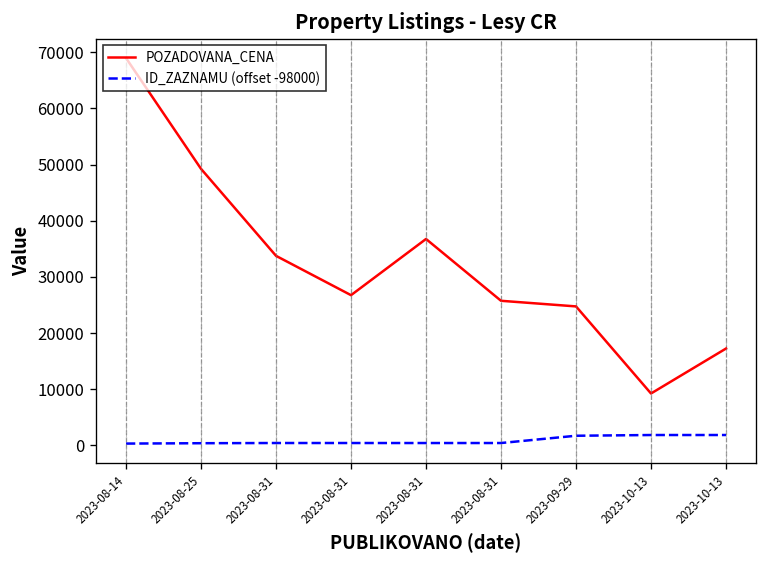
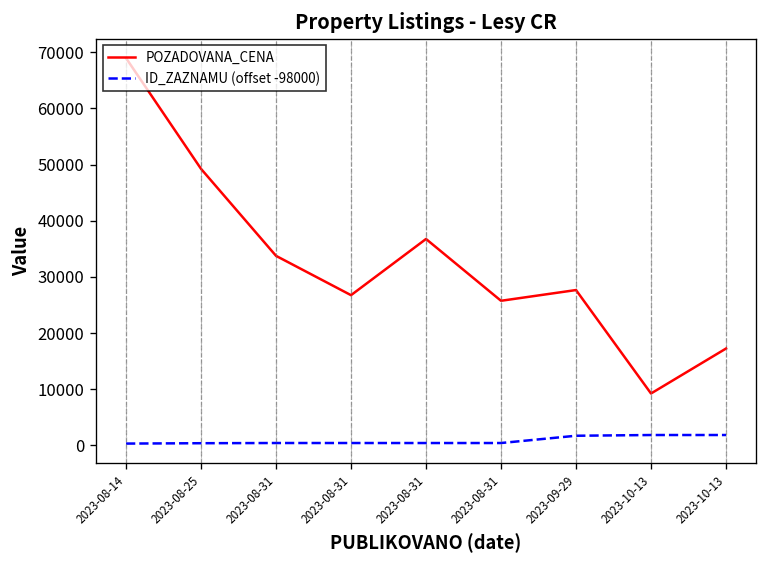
POZADOVANA_CENA, 2023-09-29: 25000 -> 28000
